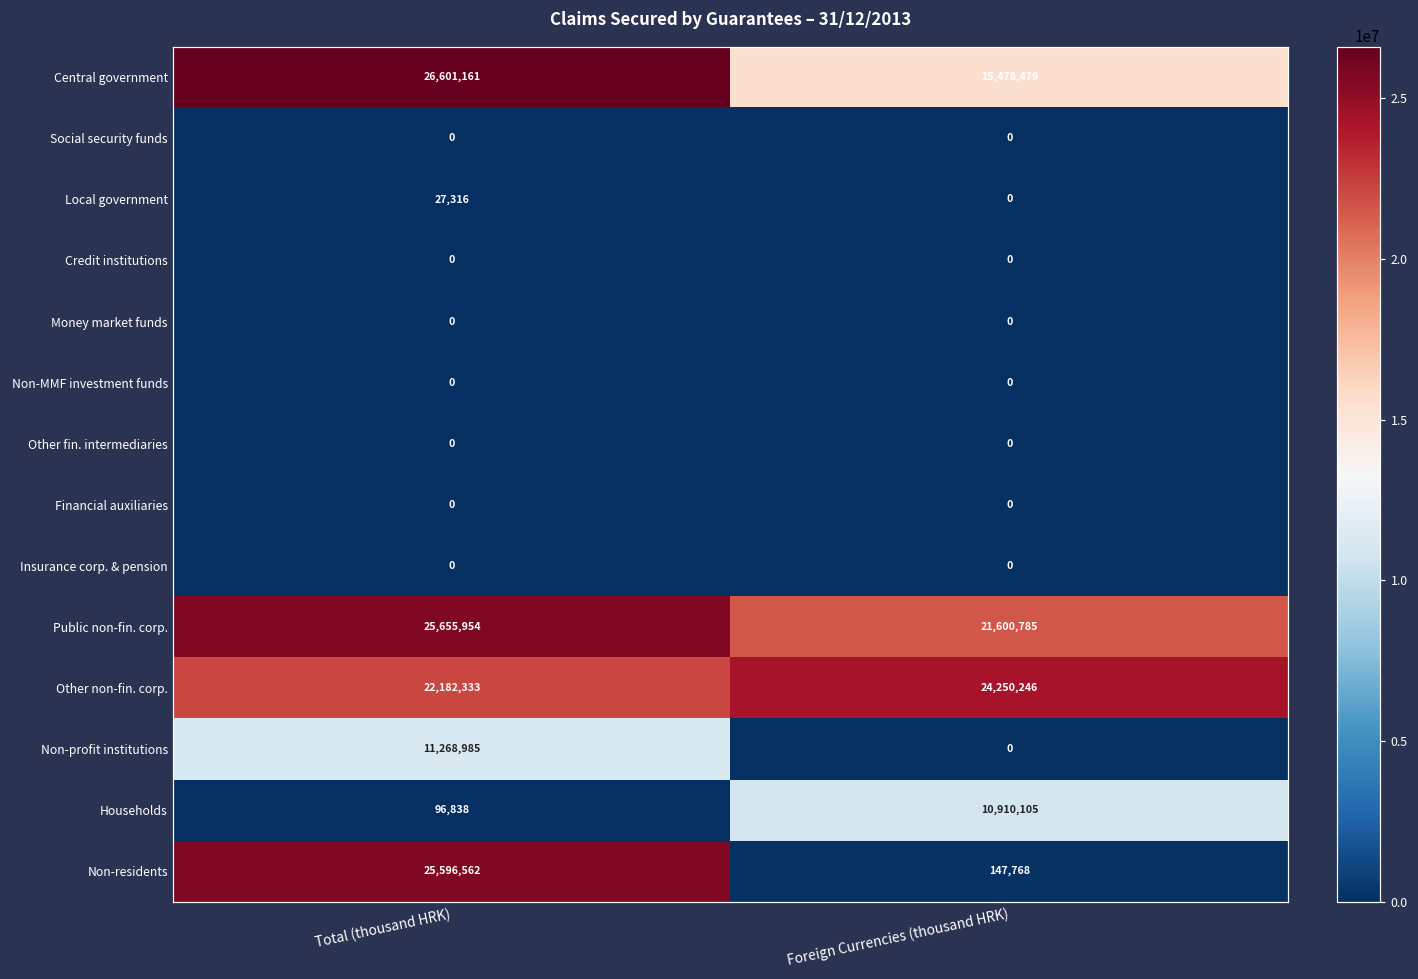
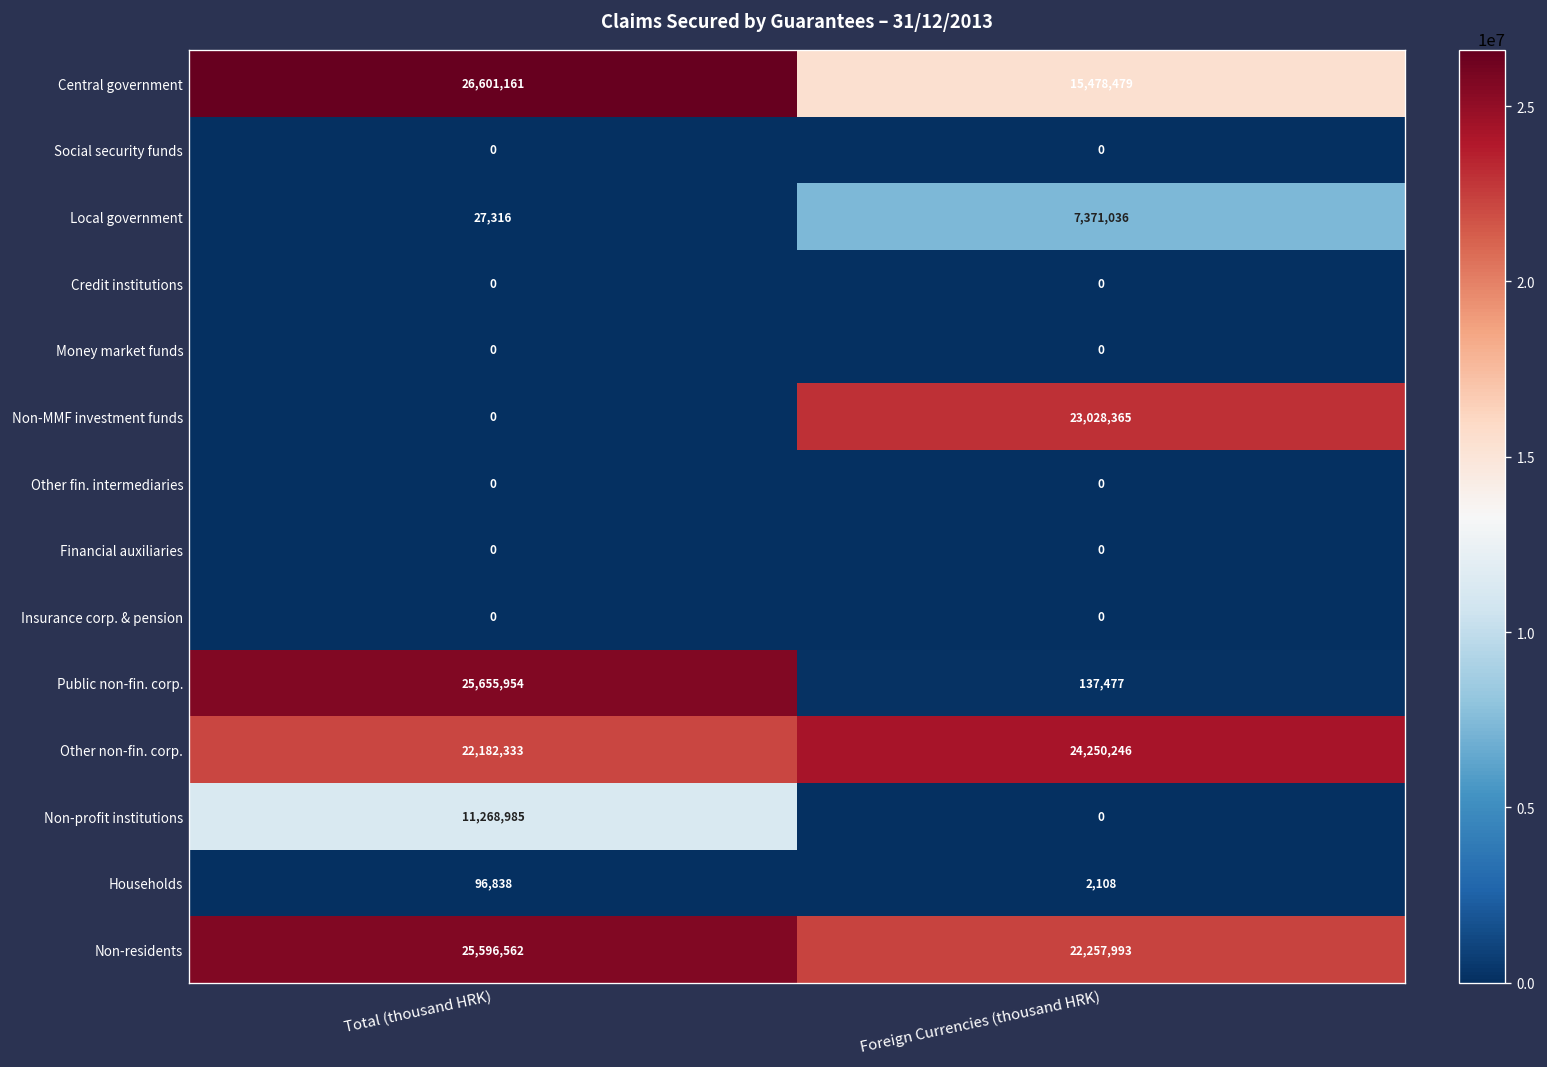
Local government, Foreign Currencies (thousand HRK): 0 -> 7,371,036
Non-MMF investment funds, Foreign Currencies (thousand HRK): 0 -> 23,028,365
Public non-fin. corp., Foreign Currencies (thousand HRK): 21,600,785 -> 137,477
Households, Foreign Currencies (thousand HRK): 10,910,105 -> 2,108
Non-residents, Foreign Currencies (thousand HRK): 147,768 -> 22,257,993
